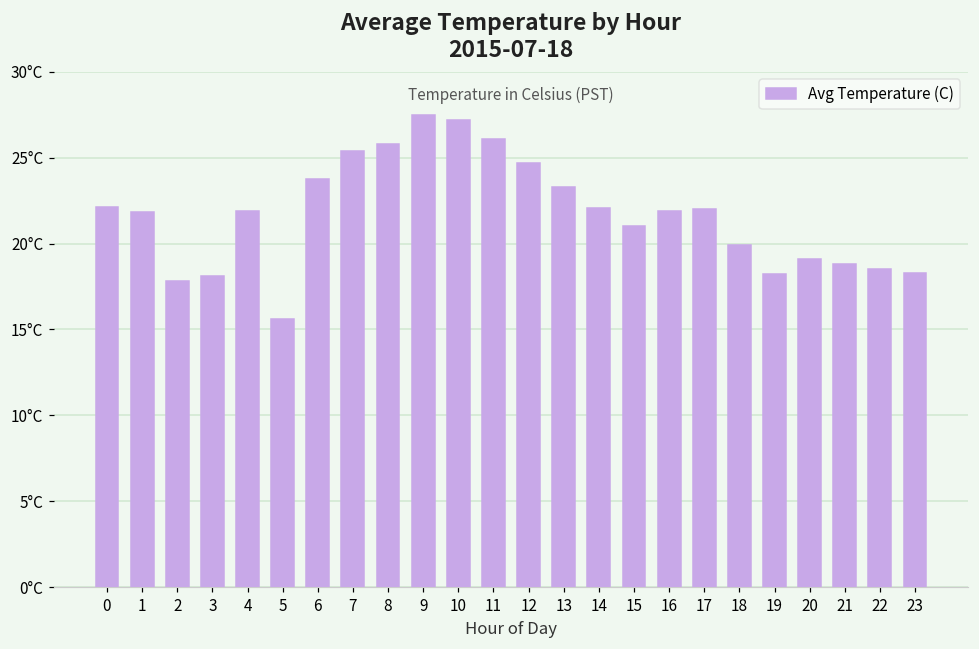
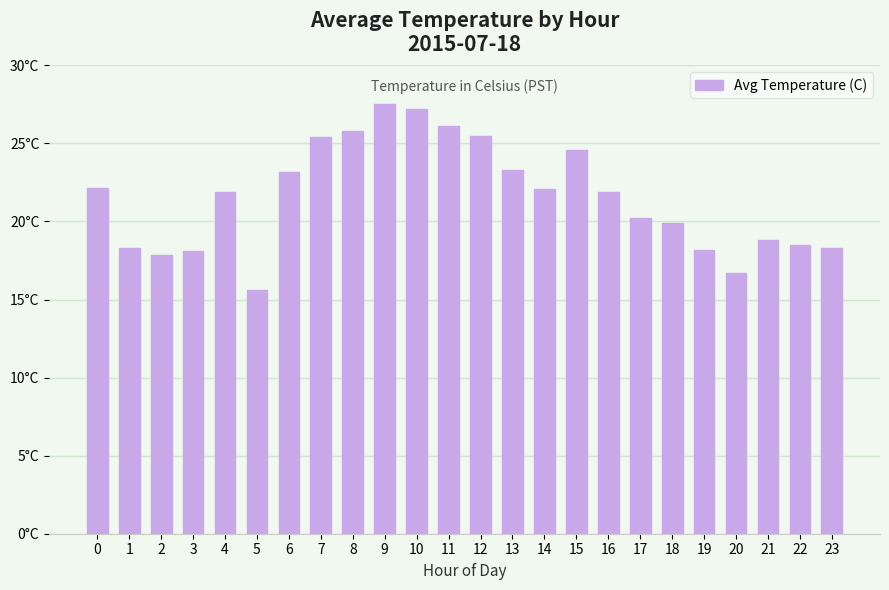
1: 21.8°C -> 18.3°C
6: 23.8°C -> 23.2°C
12: 24.7°C -> 25.5°C
15: 21.1°C -> 24.6°C
17: 22.0°C -> 20.2°C
20: 19.1°C -> 16.7°C
